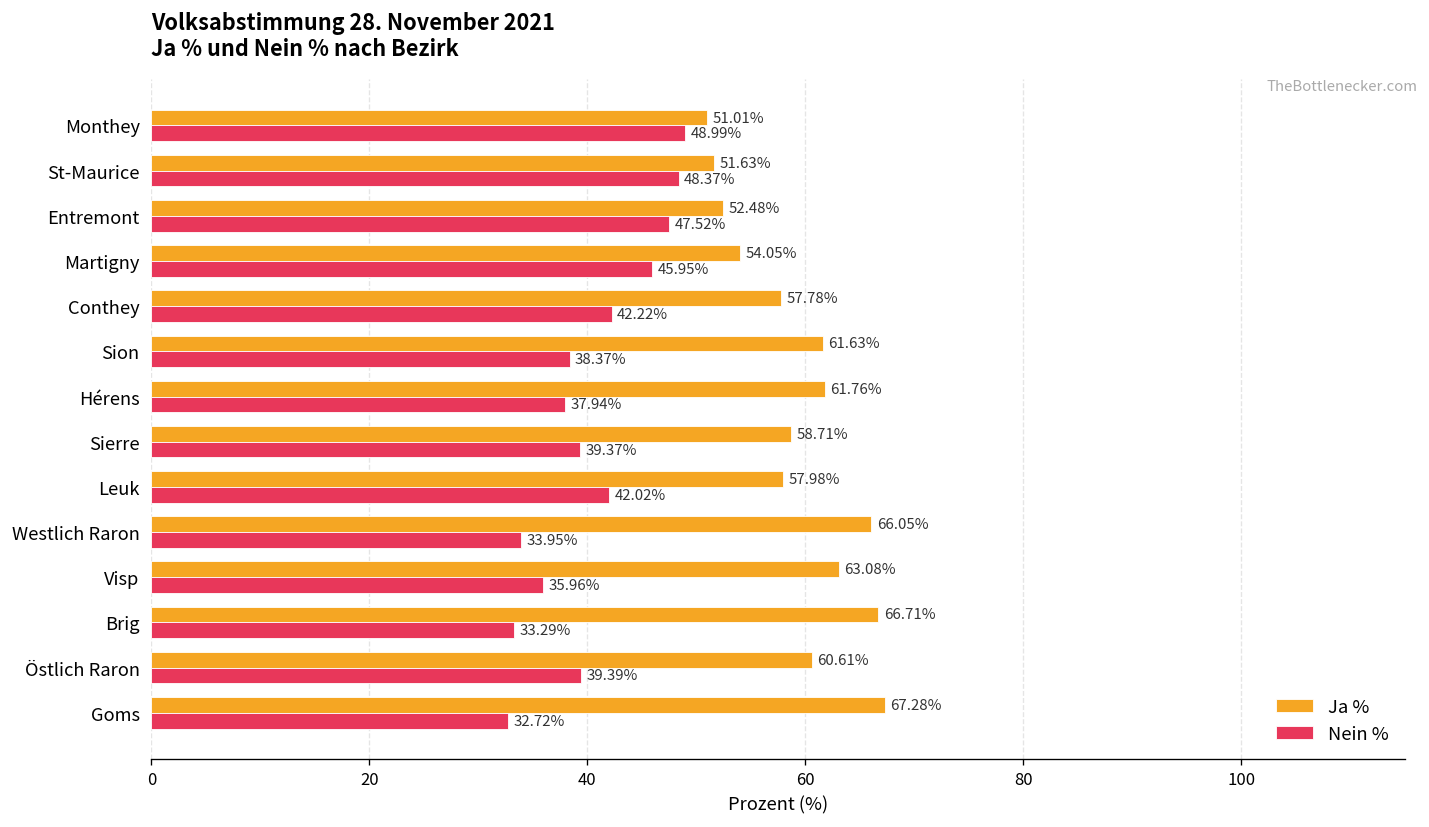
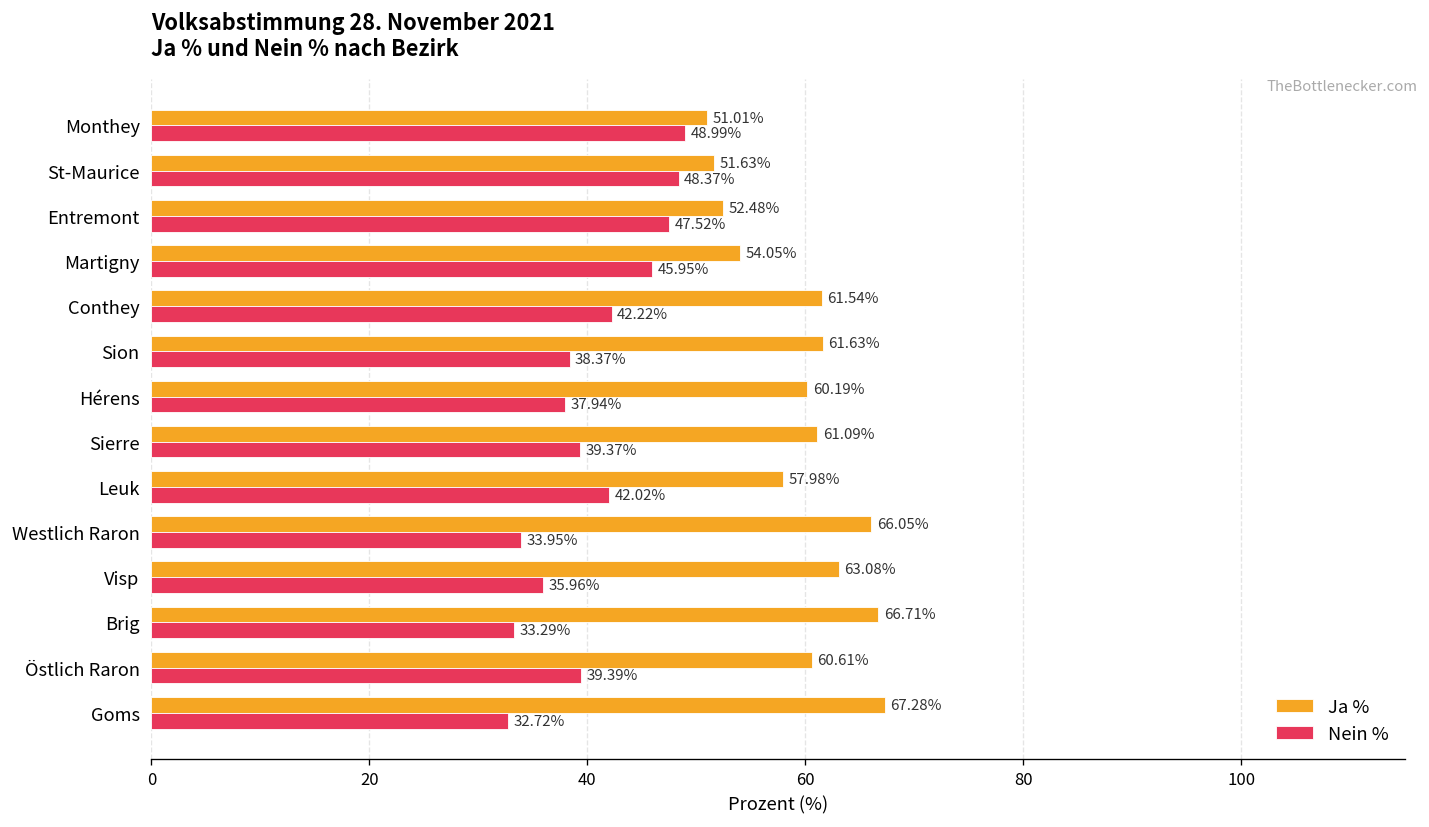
Ja %, Conthey: 57.78% -> 61.54%
Ja %, Hérens: 61.76% -> 60.19%
Ja %, Sierre: 58.71% -> 61.09%
